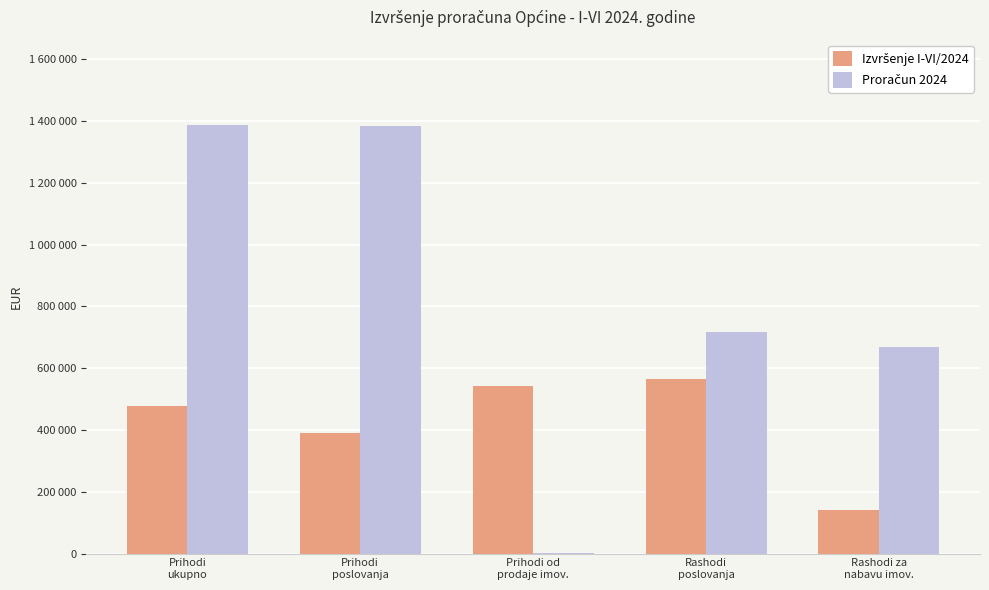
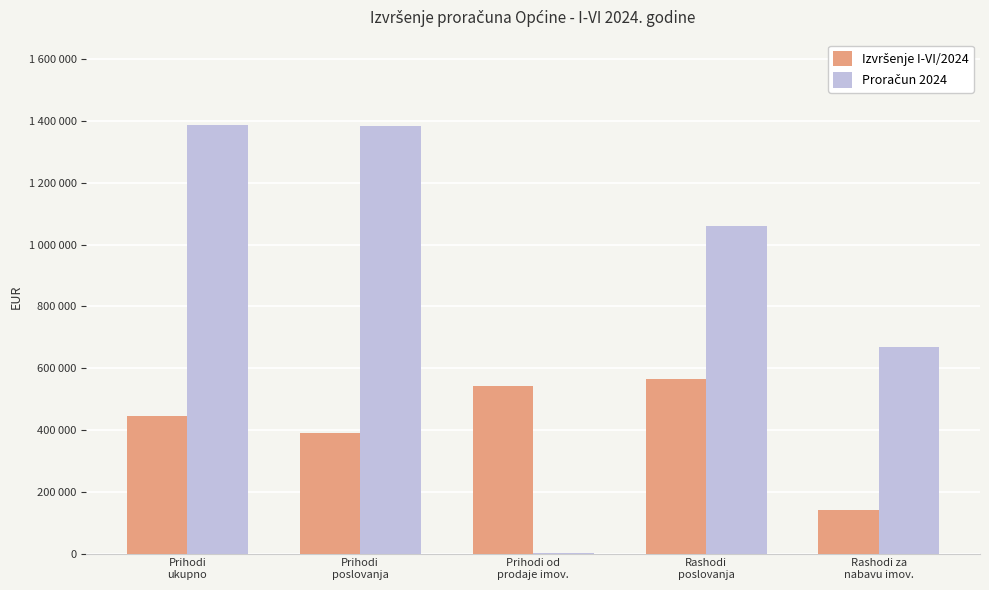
Izvršenje I-VI/2024, Prihodi ukupno: 480000 -> 450000
Proračun 2024, Rashodi poslovanja: 720000 -> 1060000
